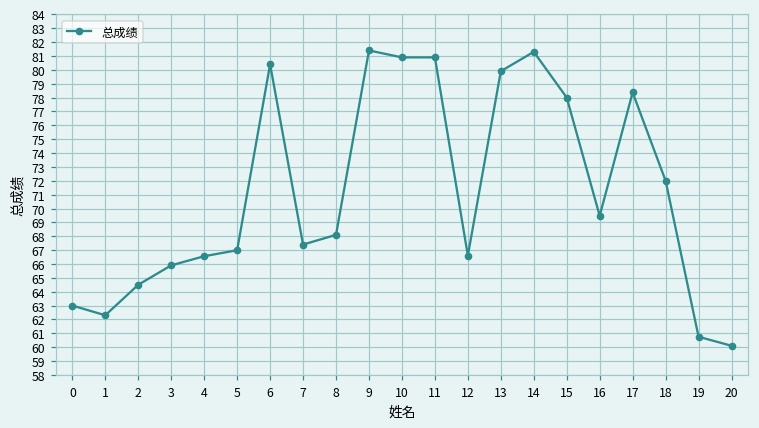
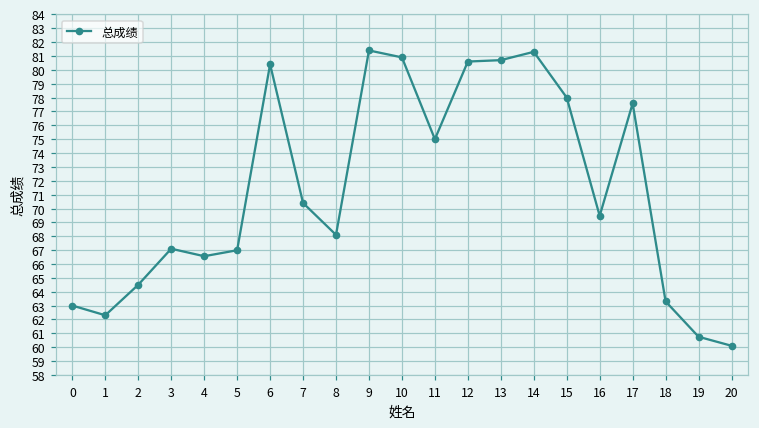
3: 65.9 -> 67.1
7: 67.4 -> 70.4
11: 80.9 -> 75.0
12: 66.6 -> 80.6
13: 79.9 -> 80.7
17: 78.4 -> 77.6
18: 72.0 -> 63.3
